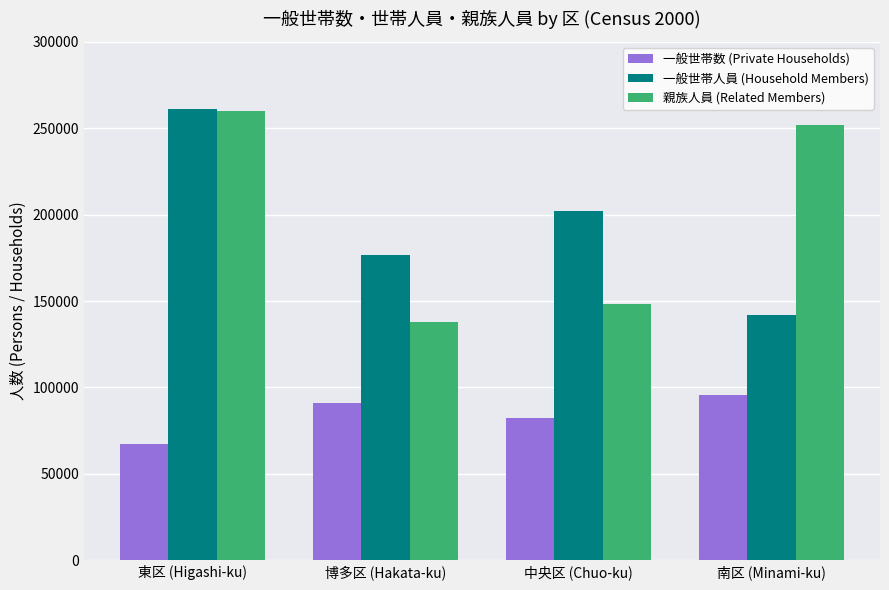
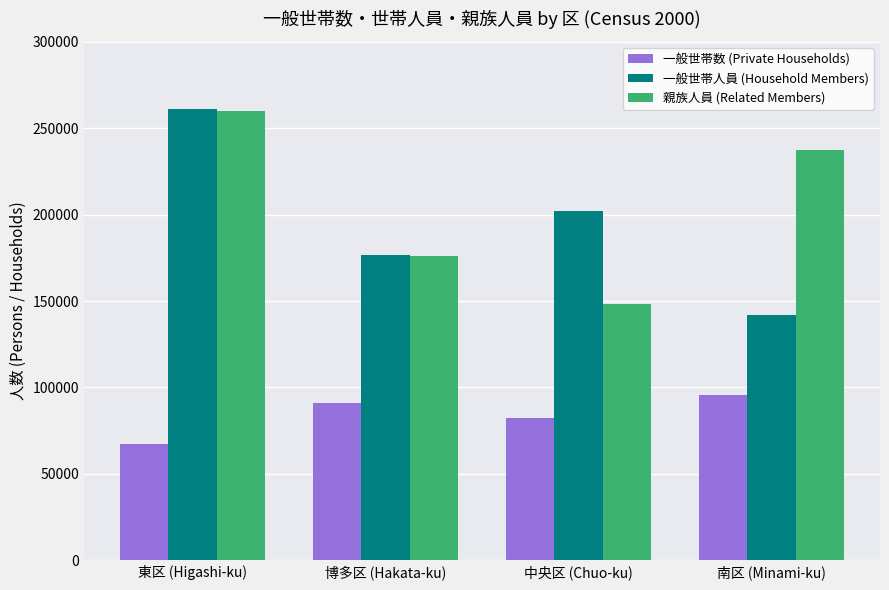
親族人員 (Related Members), 博多区 (Hakata-ku): 138000 -> 176000
親族人員 (Related Members), 南区 (Minami-ku): 252000 -> 238000
